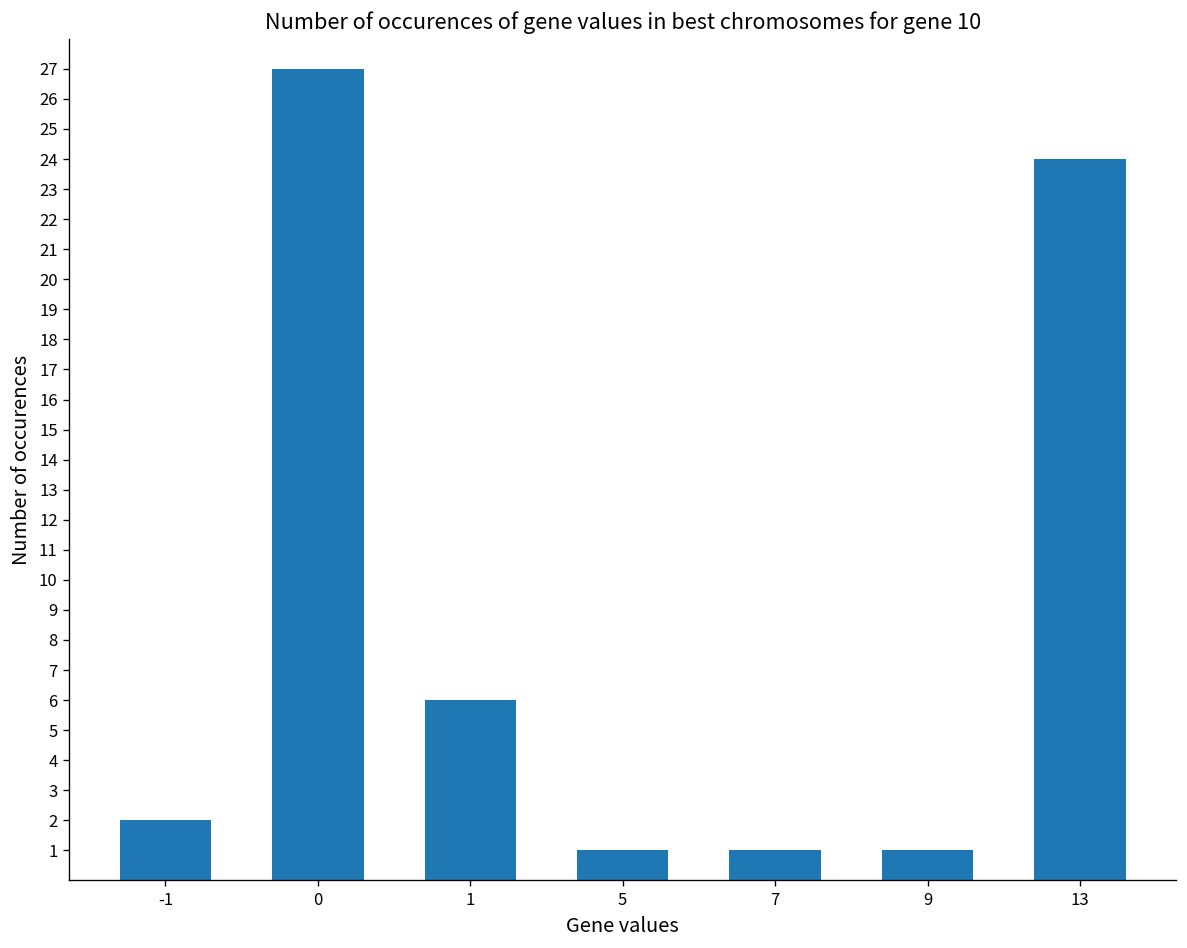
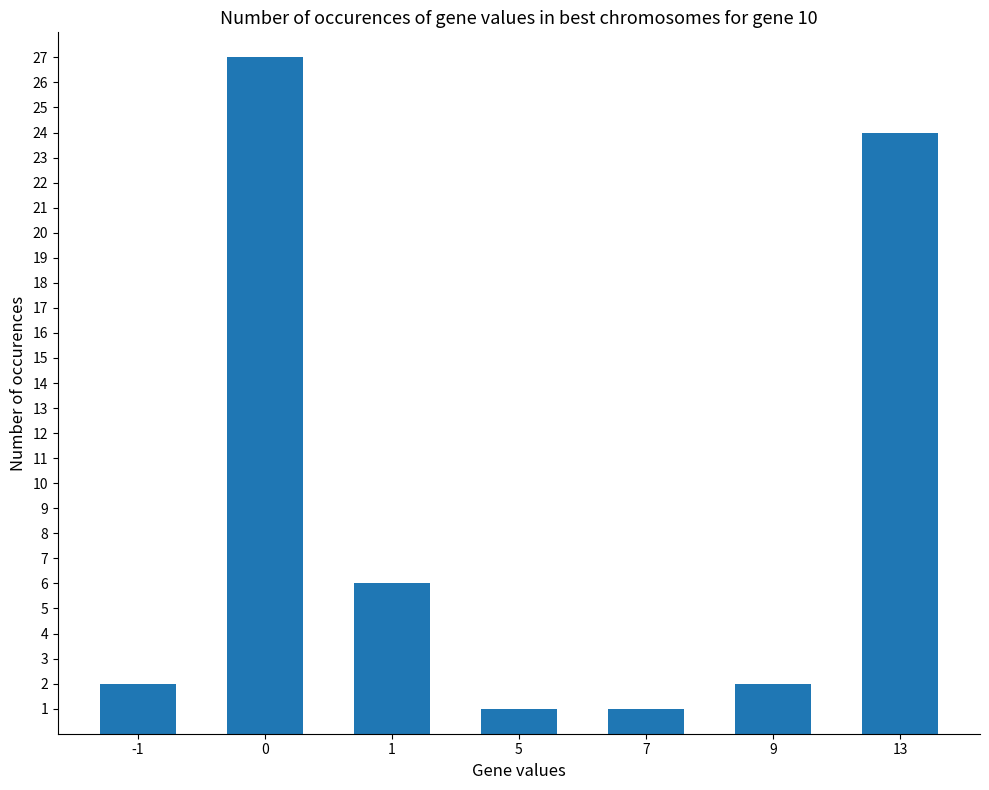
9: 1 -> 2
